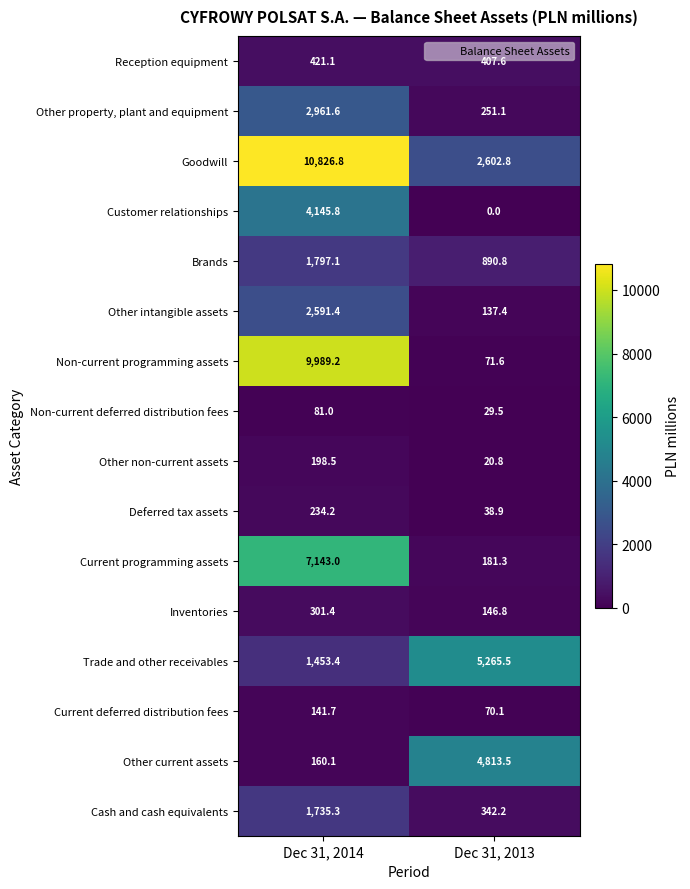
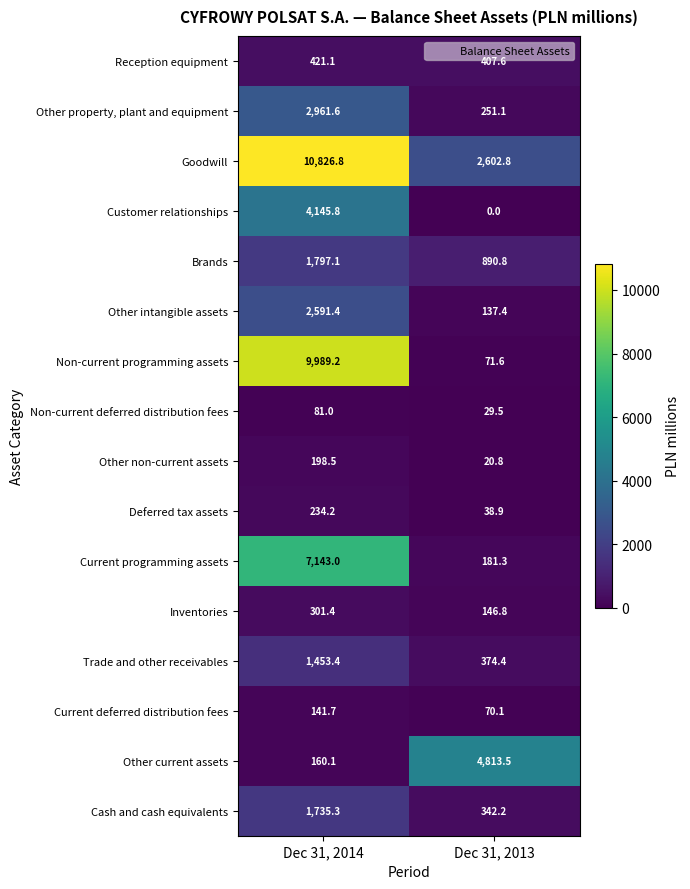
Trade and other receivables, Dec 31, 2013: 5,265.5 -> 374.4
